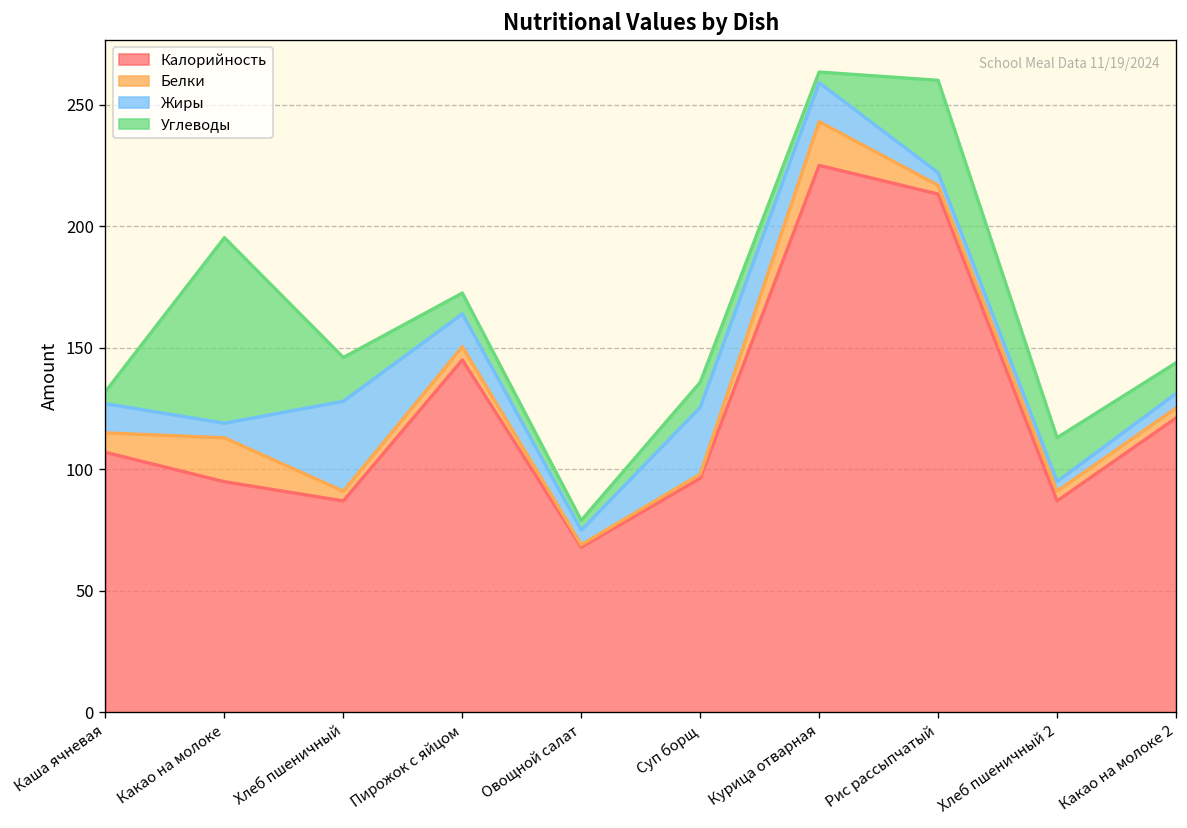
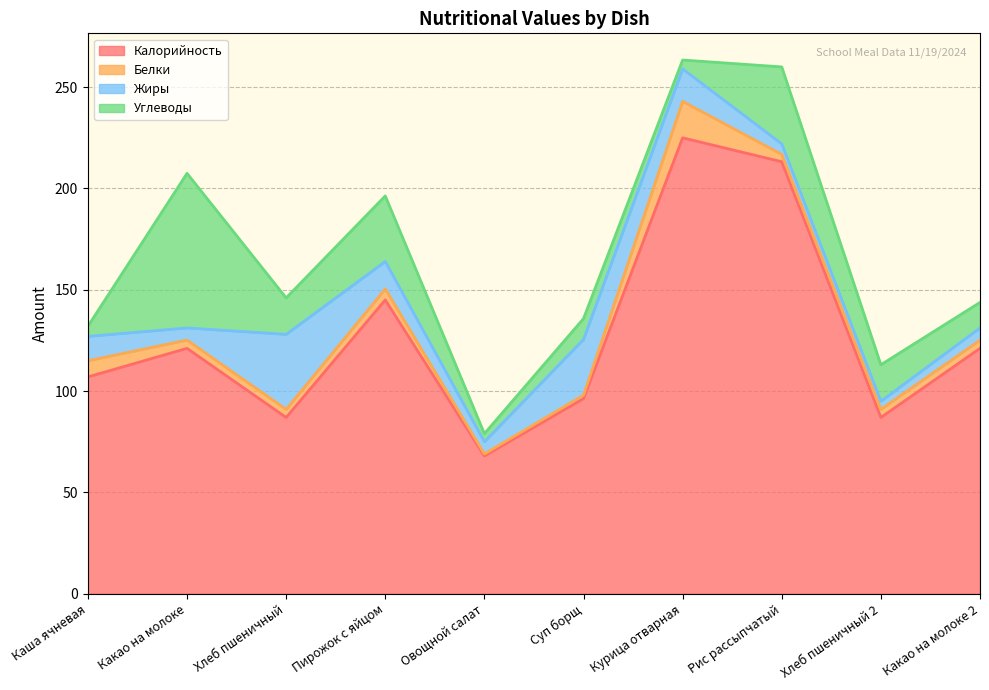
Калорийность, Какао на молоке: 95 -> 121
Белки, Какао на молоке: 18 -> 4
Углеводы, Пирожок с яйцом: 9 -> 32
